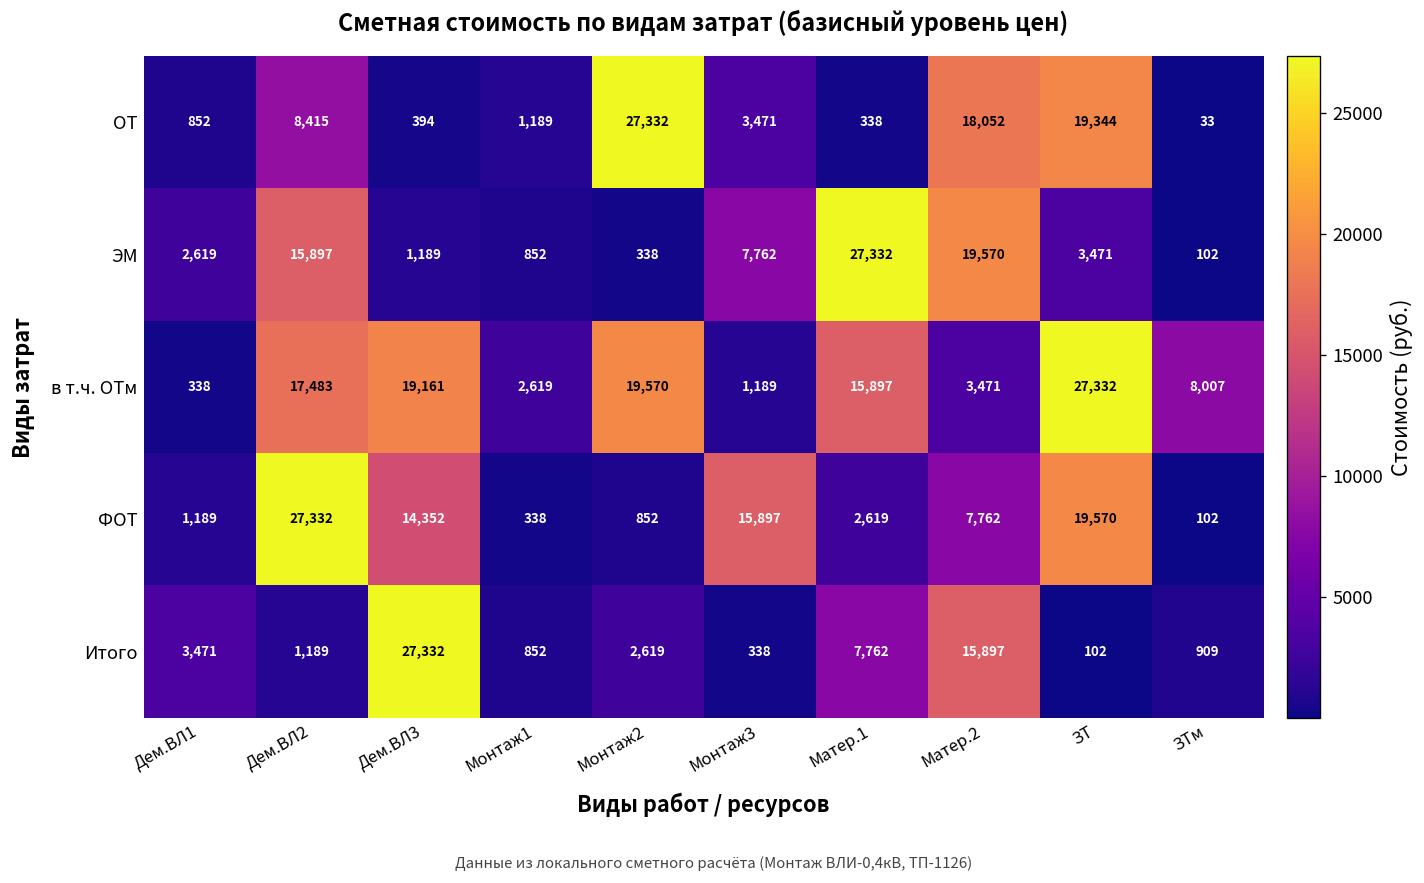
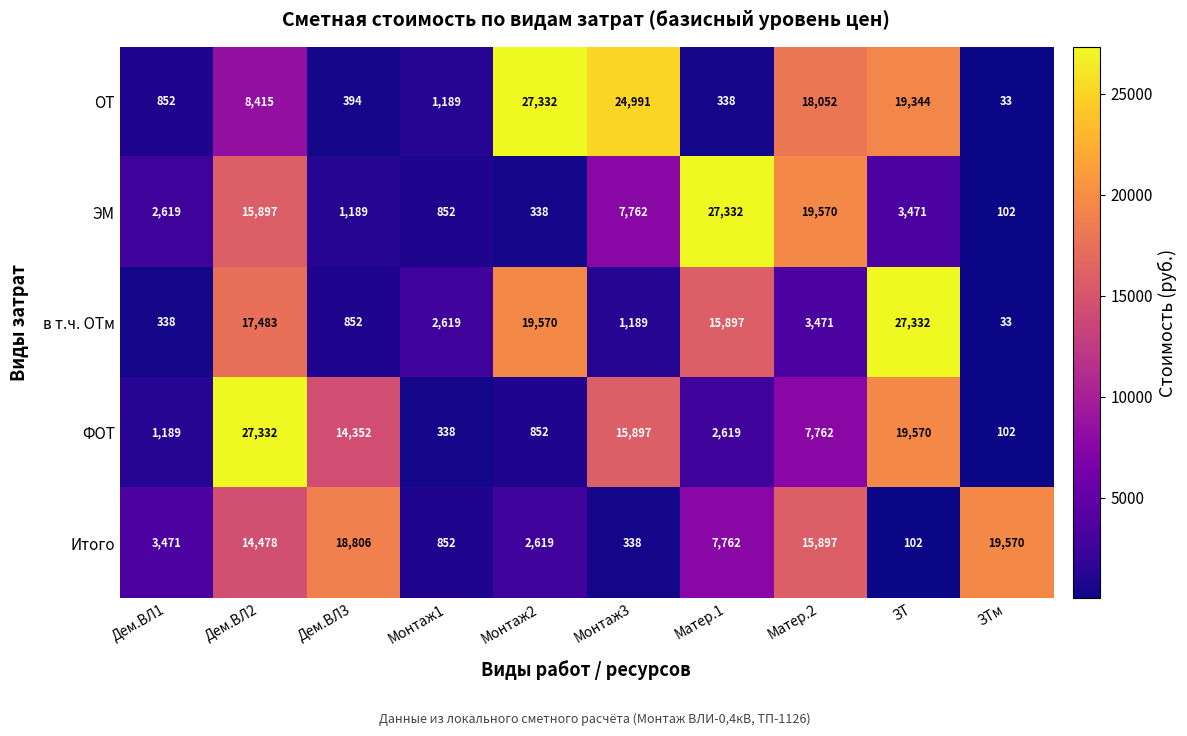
ОТ, Монтаж3: 3,471 -> 24,991
в т.ч. ОТм, Дем.ВЛ3: 19,161 -> 852
в т.ч. ОТм, ЗТм: 8,007 -> 33
Итого, Дем.ВЛ2: 1,189 -> 14,478
Итого, Дем.ВЛ3: 27,332 -> 18,806
Итого, ЗТм: 909 -> 19,570
